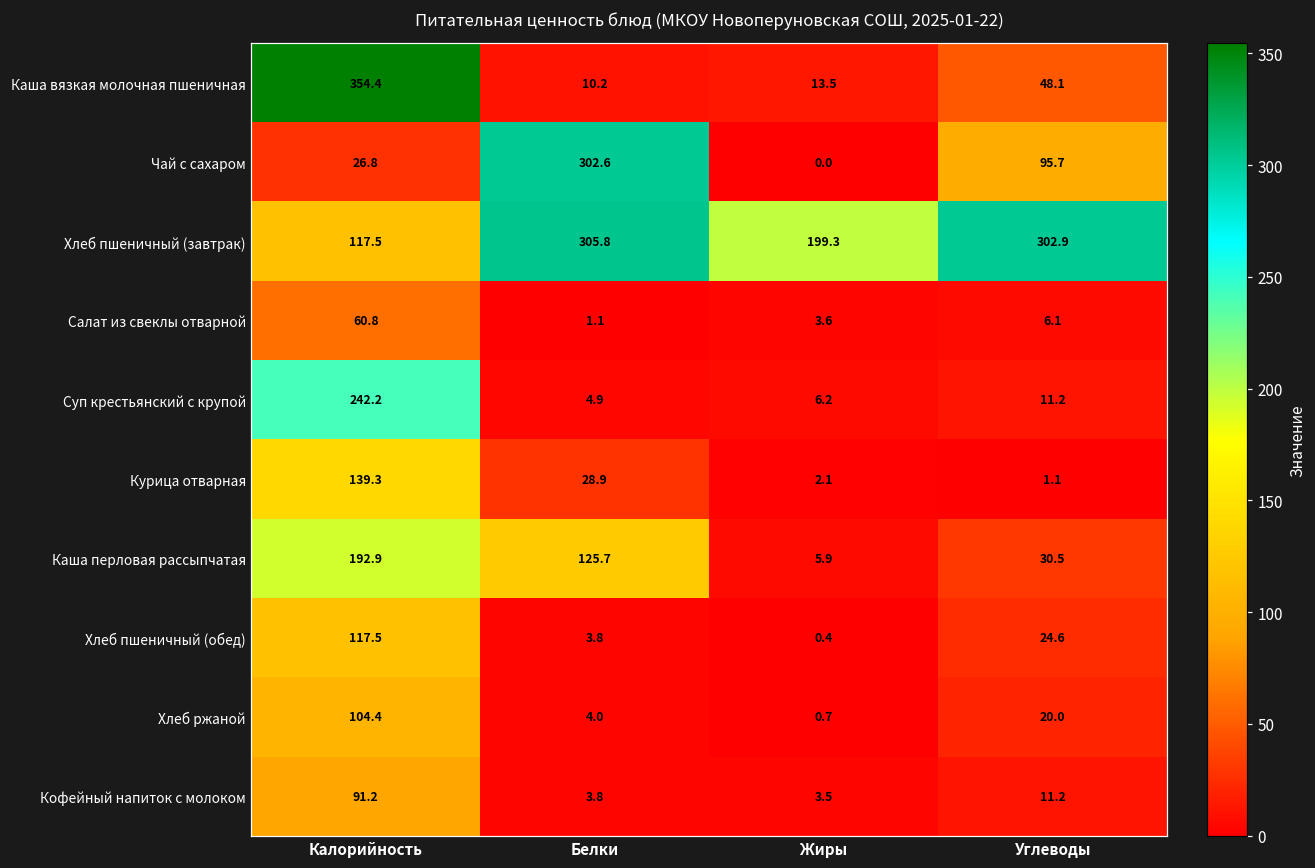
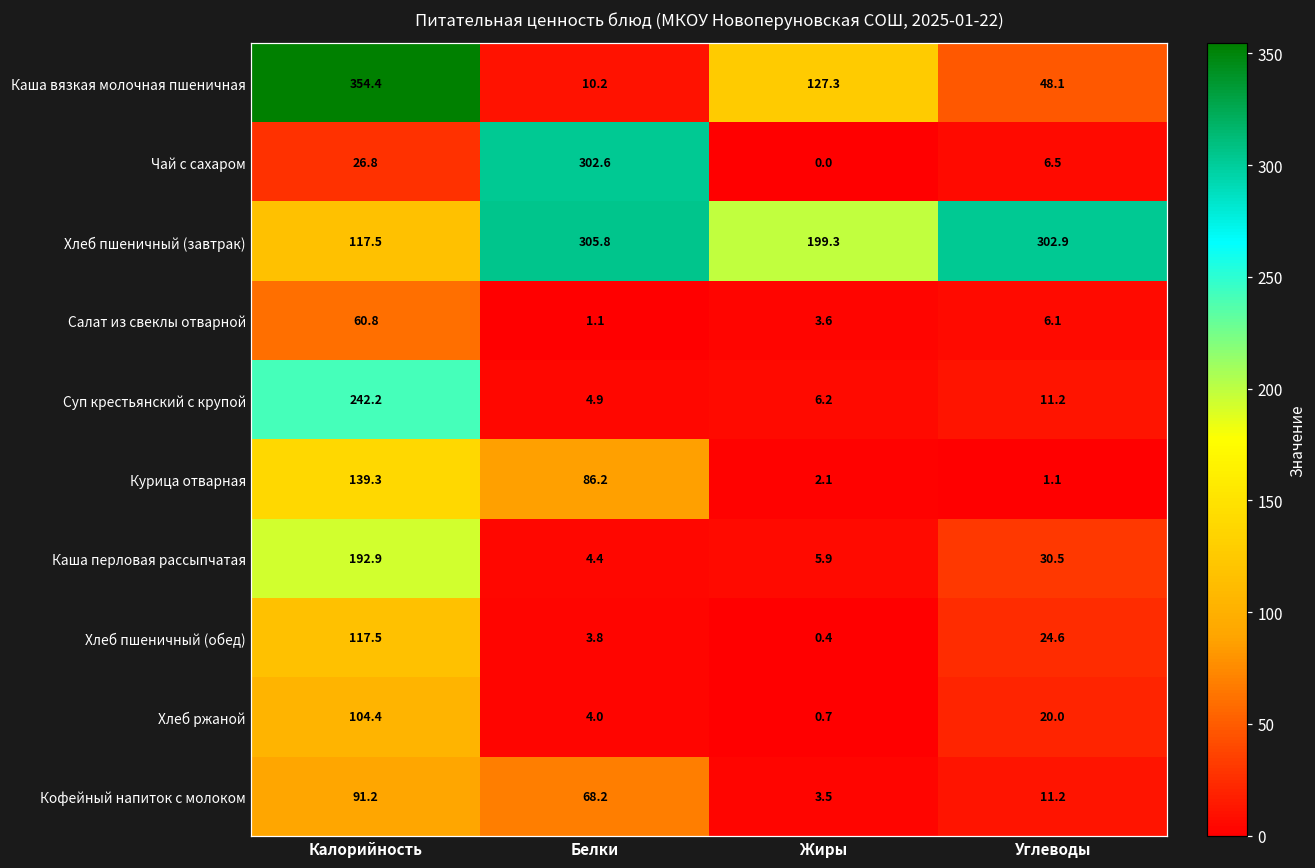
Каша вязкая молочная пшеничная, Жиры: 13.5 -> 127.3
Чай с сахаром, Углеводы: 95.7 -> 6.5
Курица отварная, Белки: 28.9 -> 86.2
Каша перловая рассыпчатая, Белки: 125.7 -> 4.4
Кофейный напиток с молоком, Белки: 3.8 -> 68.2
